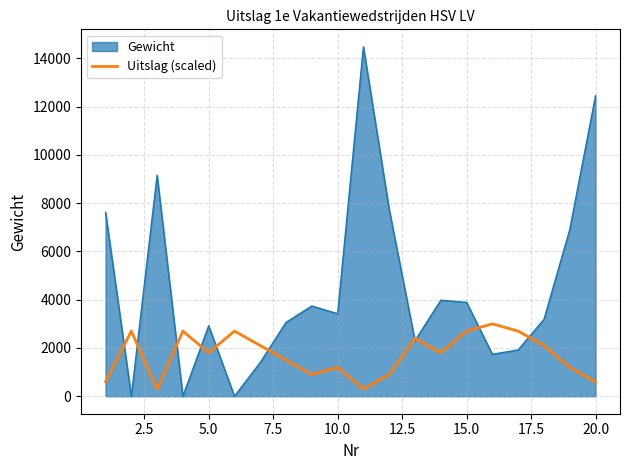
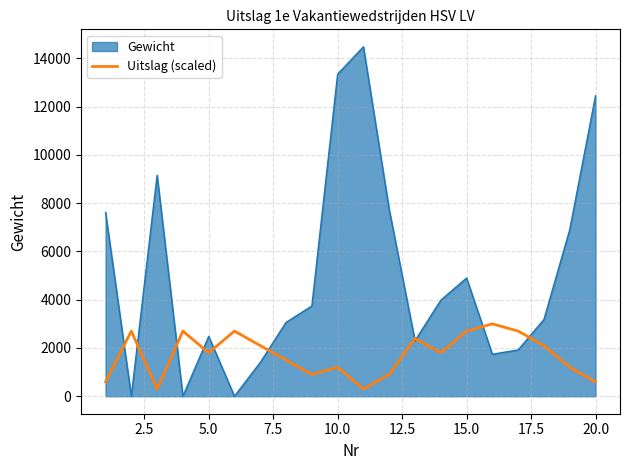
Gewicht, 5.0: 2900 -> 2500
Gewicht, 10.0: 3400 -> 13300
Gewicht, 15.0: 3900 -> 4900
